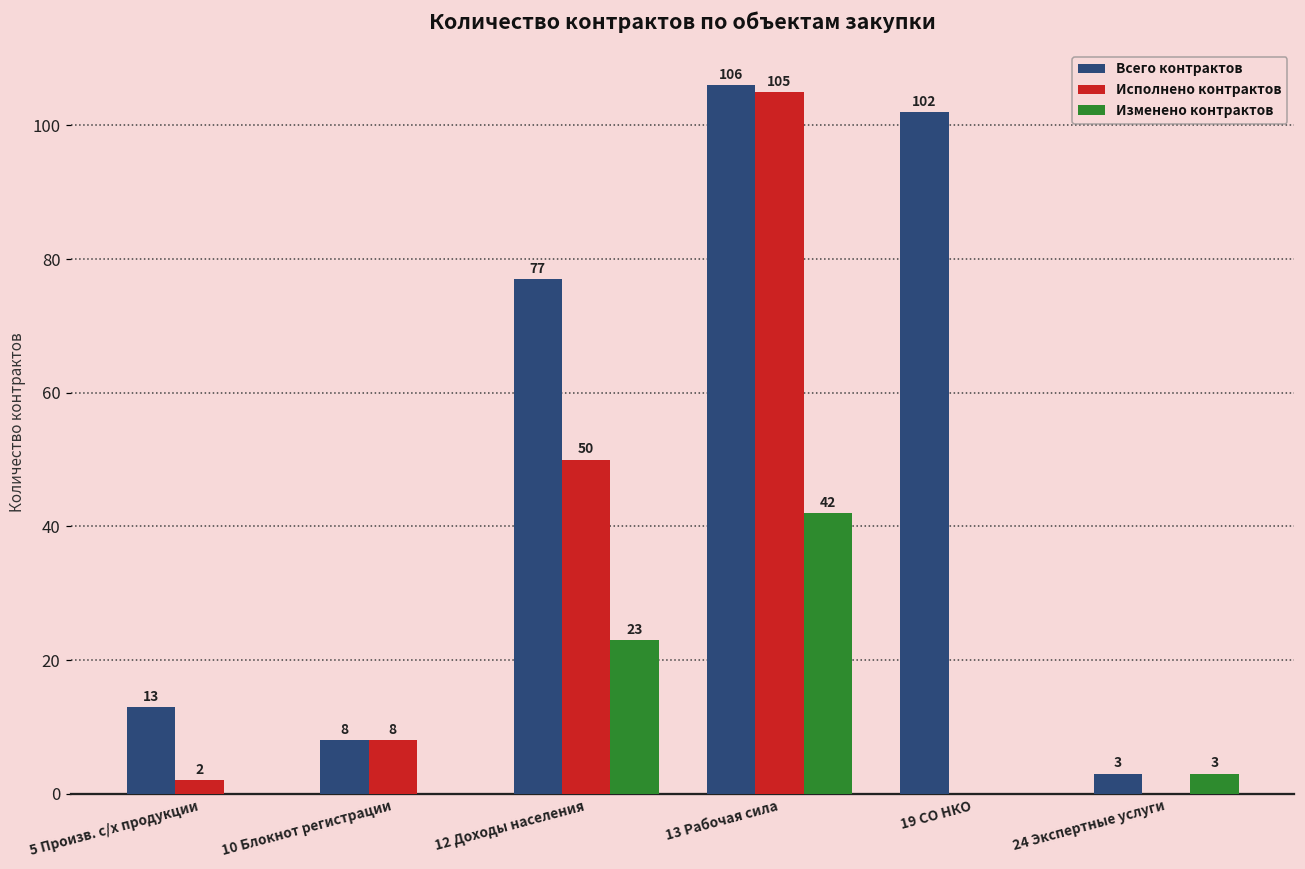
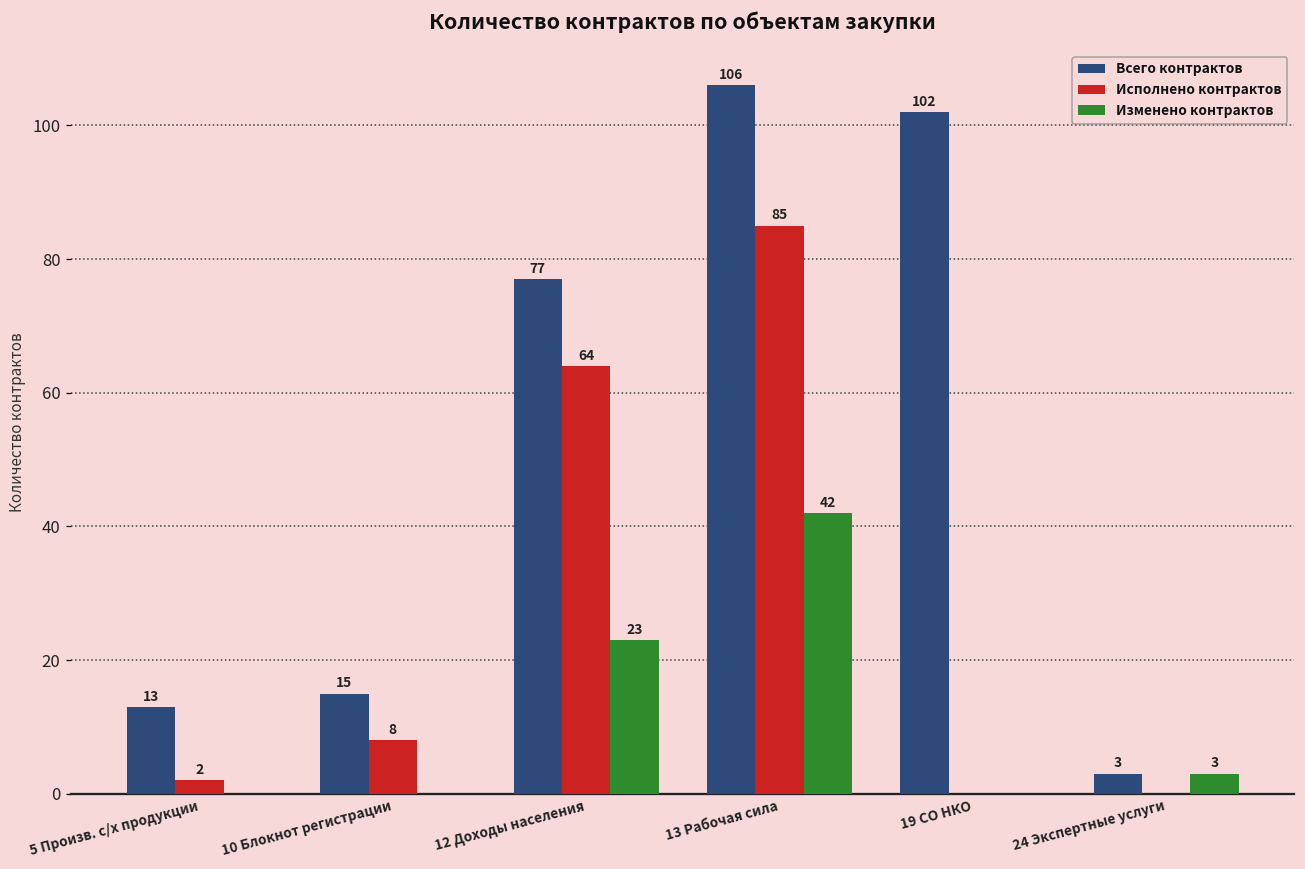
Всего контрактов, 10 Блокнот регистрации: 8 -> 15
Исполнено контрактов, 12 Доходы населения: 50 -> 64
Исполнено контрактов, 13 Рабочая сила: 105 -> 85
